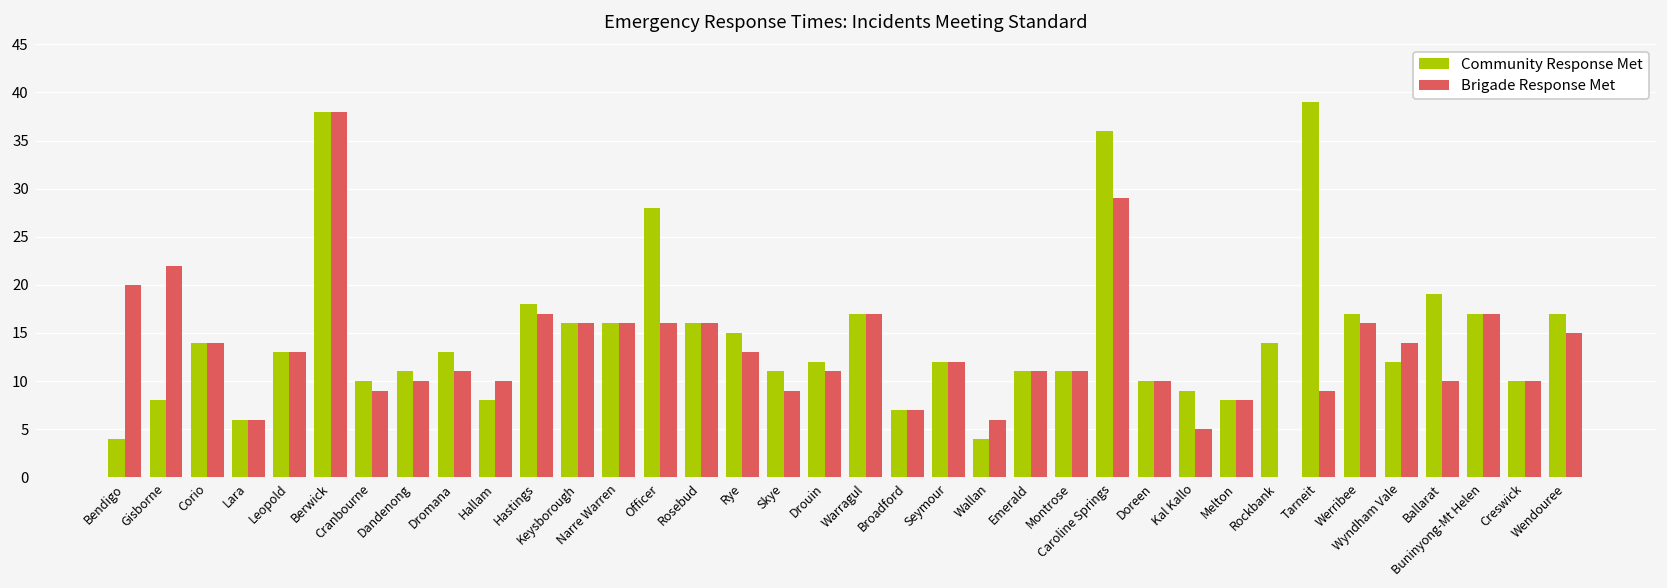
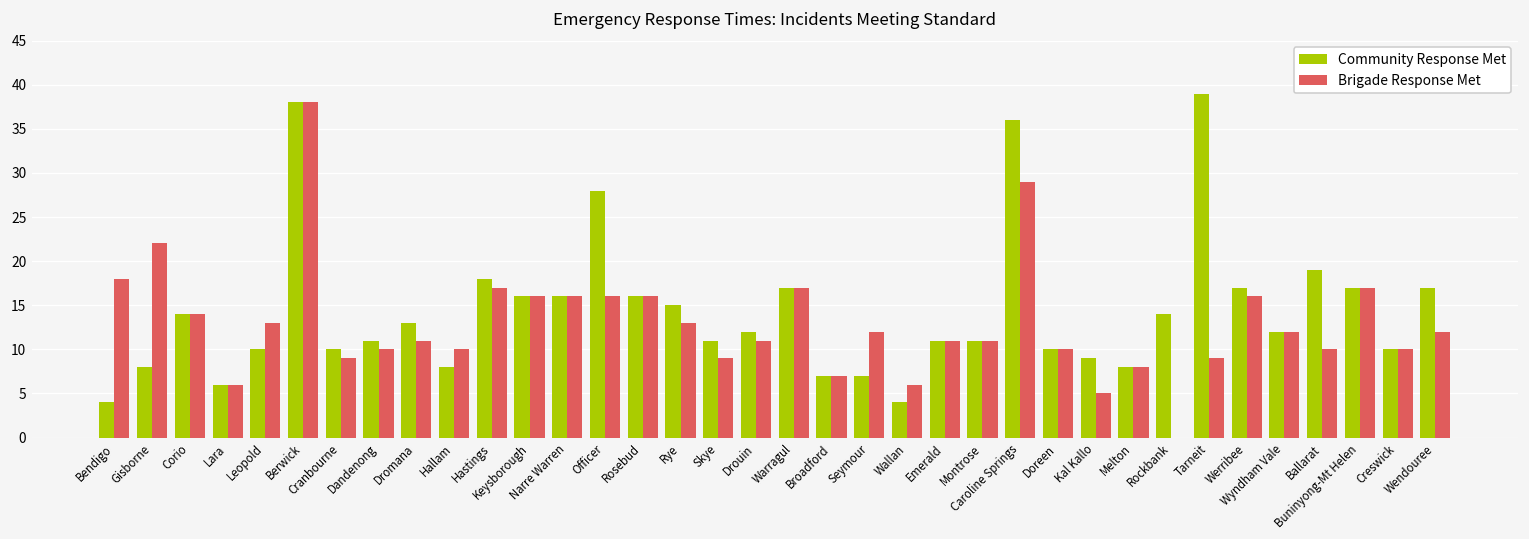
Brigade Response Met, Bendigo: 20 -> 18
Community Response Met, Leopold: 13 -> 10
Community Response Met, Seymour: 12 -> 7
Brigade Response Met, Wyndham Vale: 14 -> 12
Brigade Response Met, Wendouree: 15 -> 12
